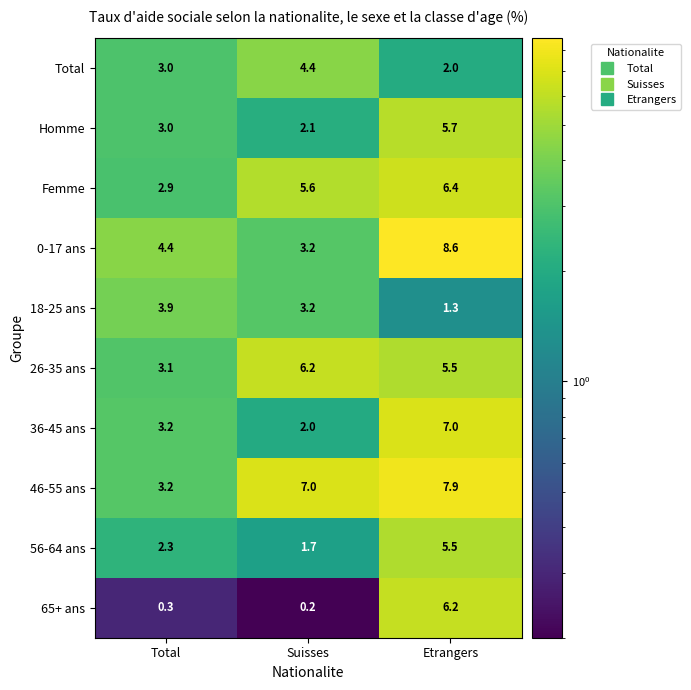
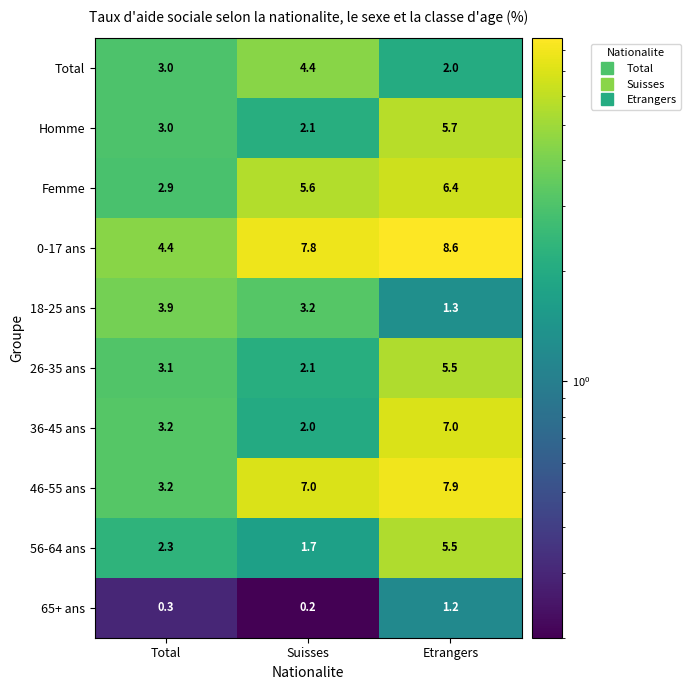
0-17 ans, Suisses: 3.2 -> 7.8
26-35 ans, Suisses: 6.2 -> 2.1
65+ ans, Etrangers: 6.2 -> 1.2
